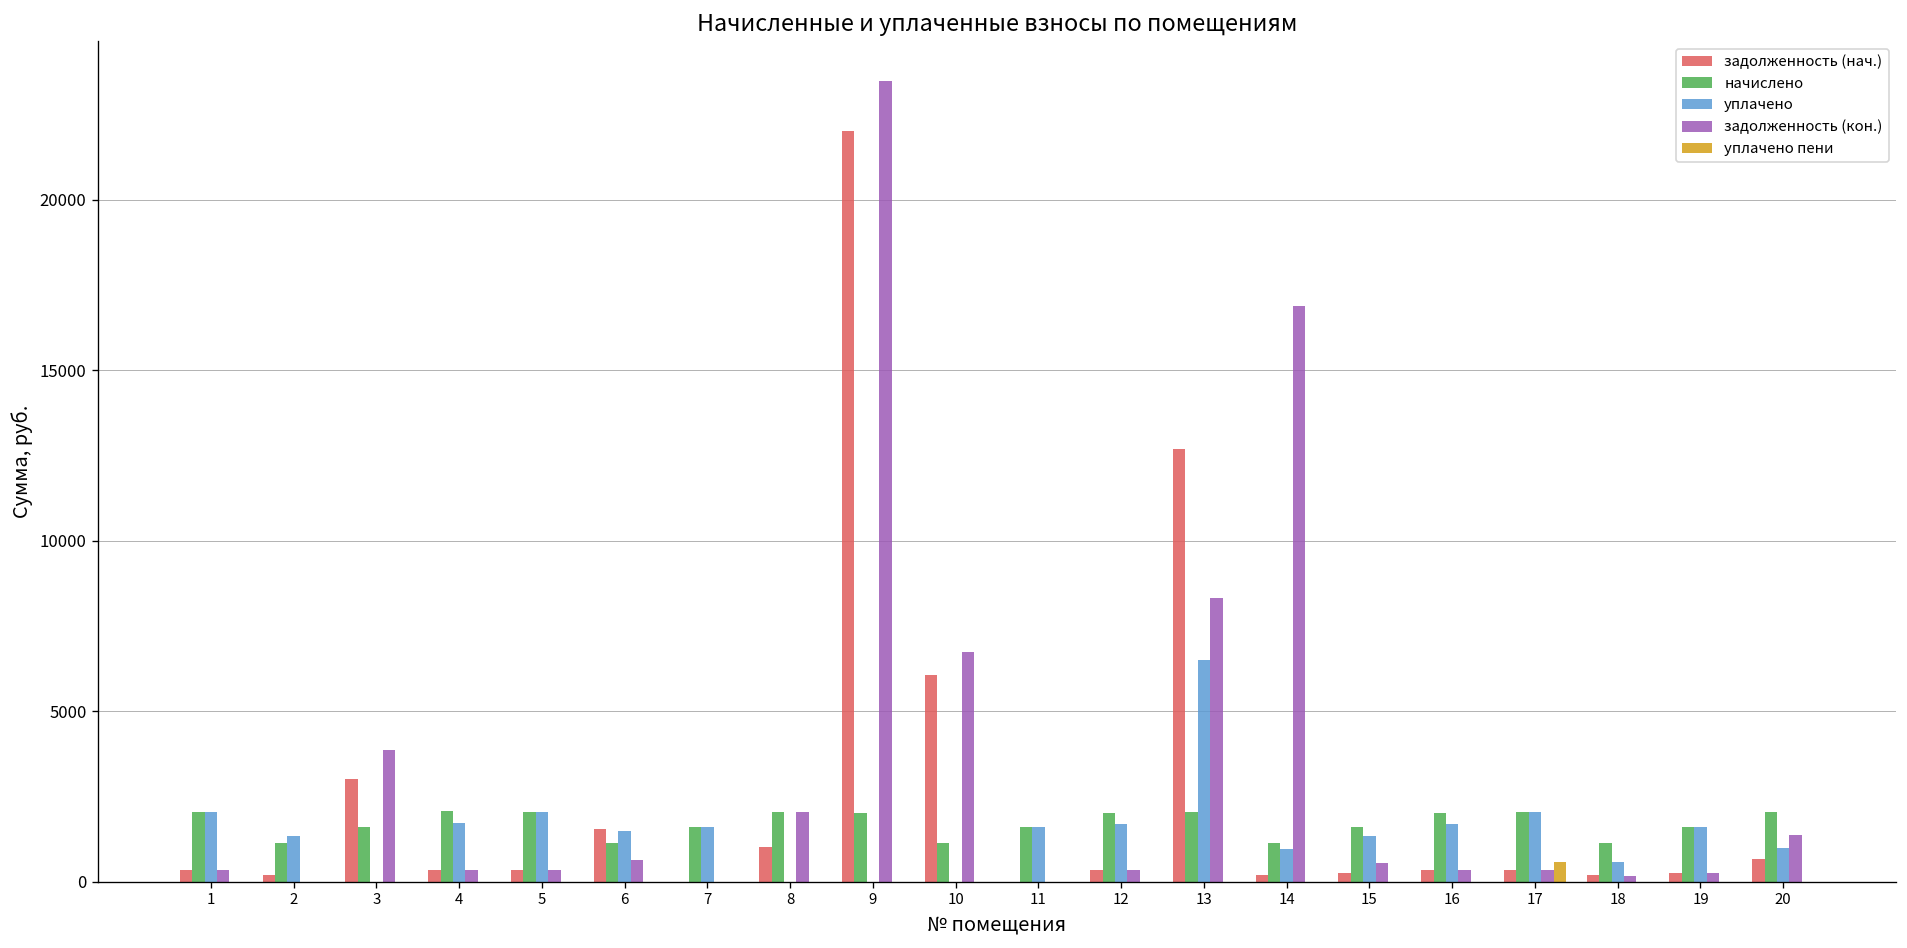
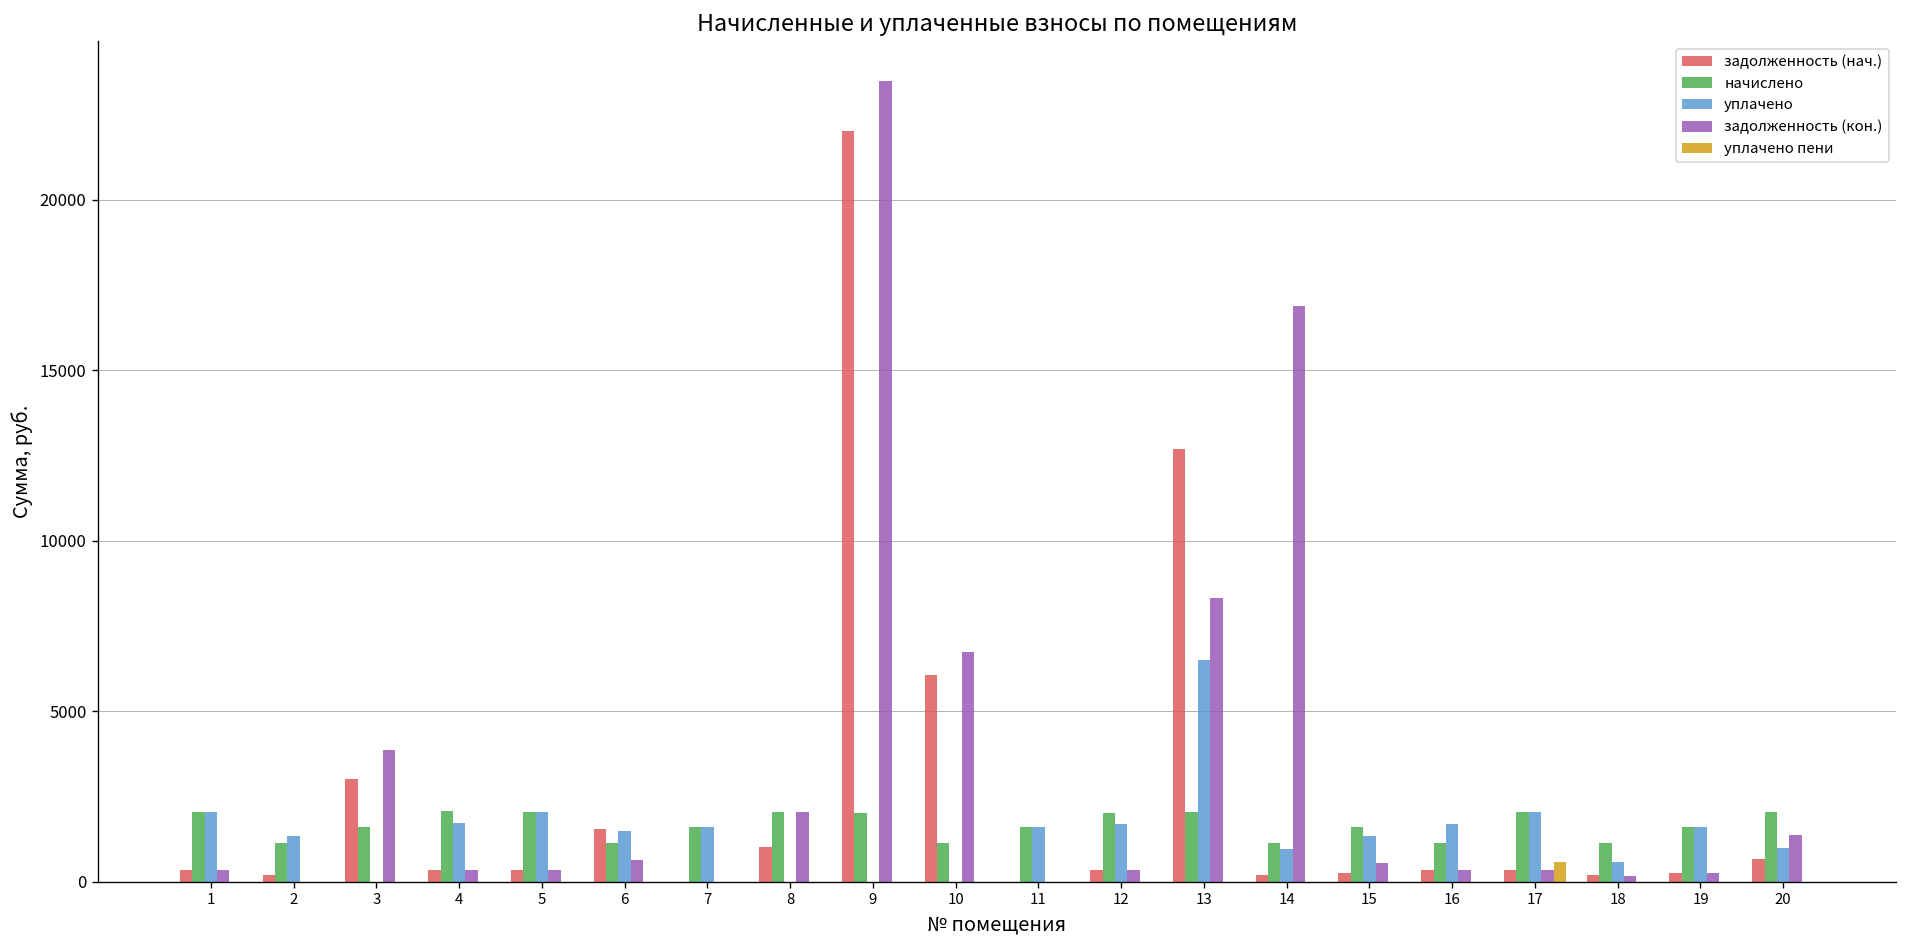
начислено, 16: 2000 -> 1100
